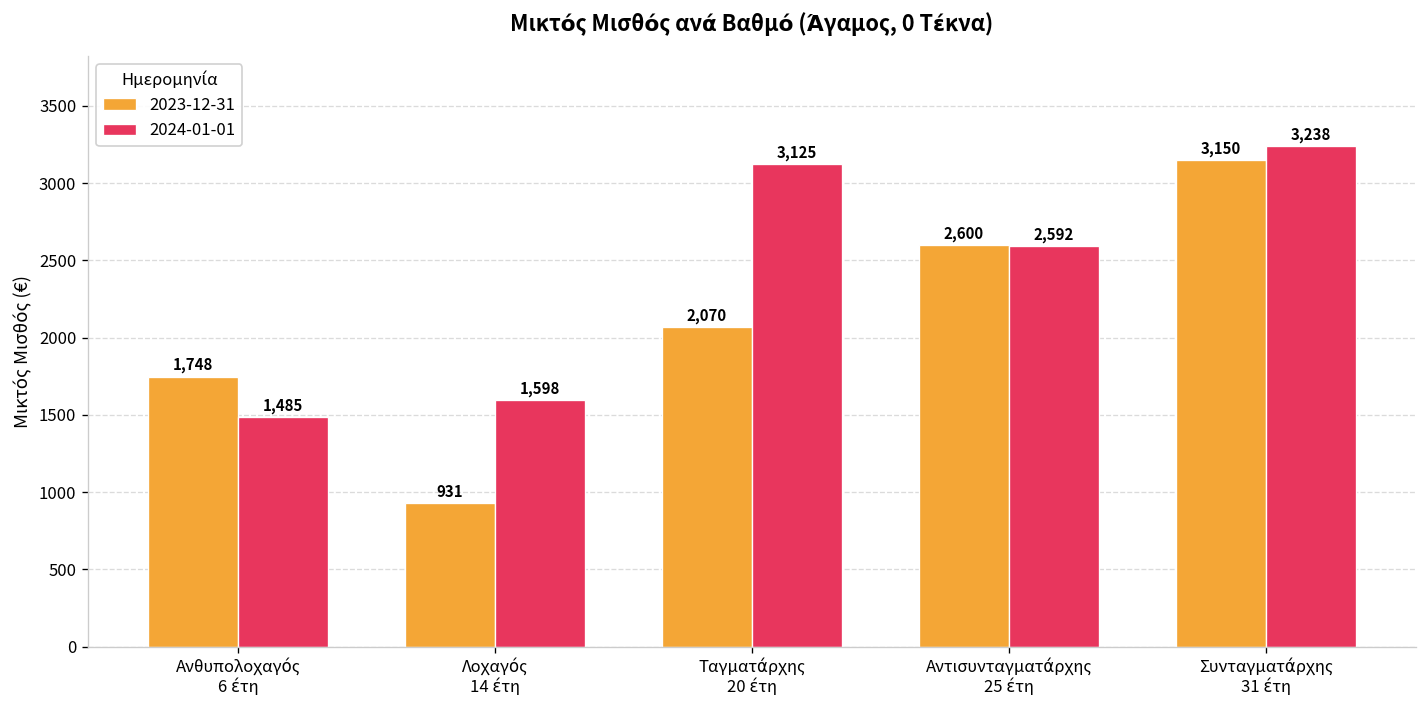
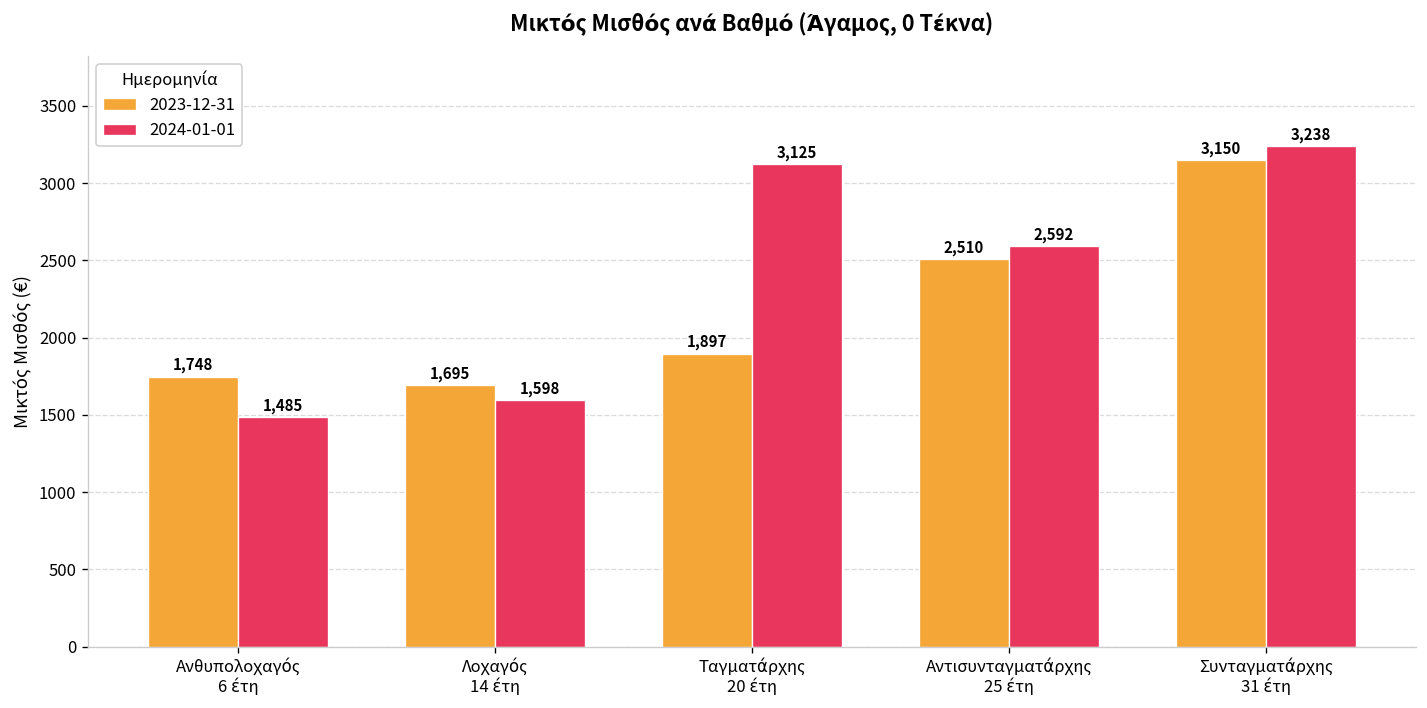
2023-12-31, Λοχαγός 14 έτη: 931 -> 1,695
2023-12-31, Ταγματάρχης 20 έτη: 2,070 -> 1,897
2023-12-31, Αντισυνταγματάρχης 25 έτη: 2,600 -> 2,510
